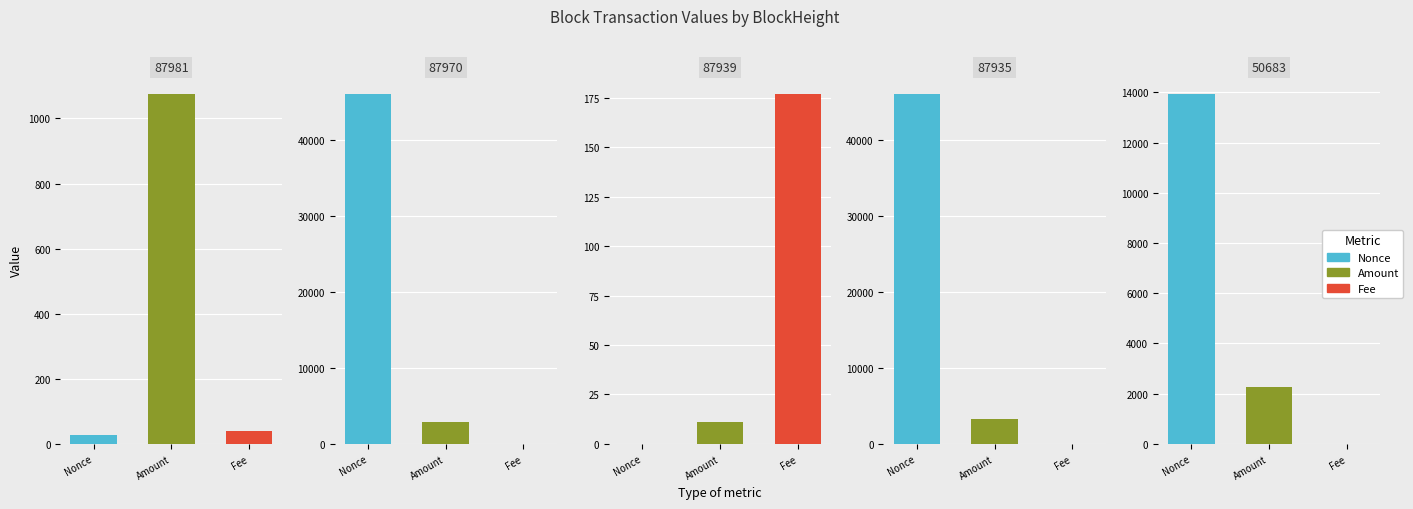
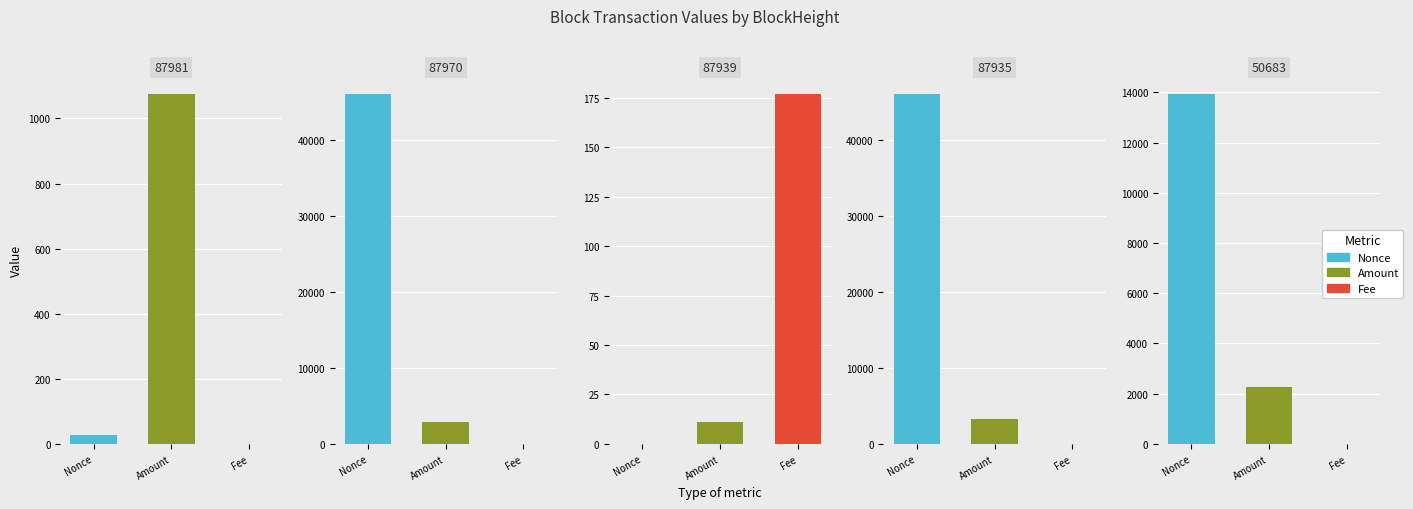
87981, Fee: 40 -> 0
